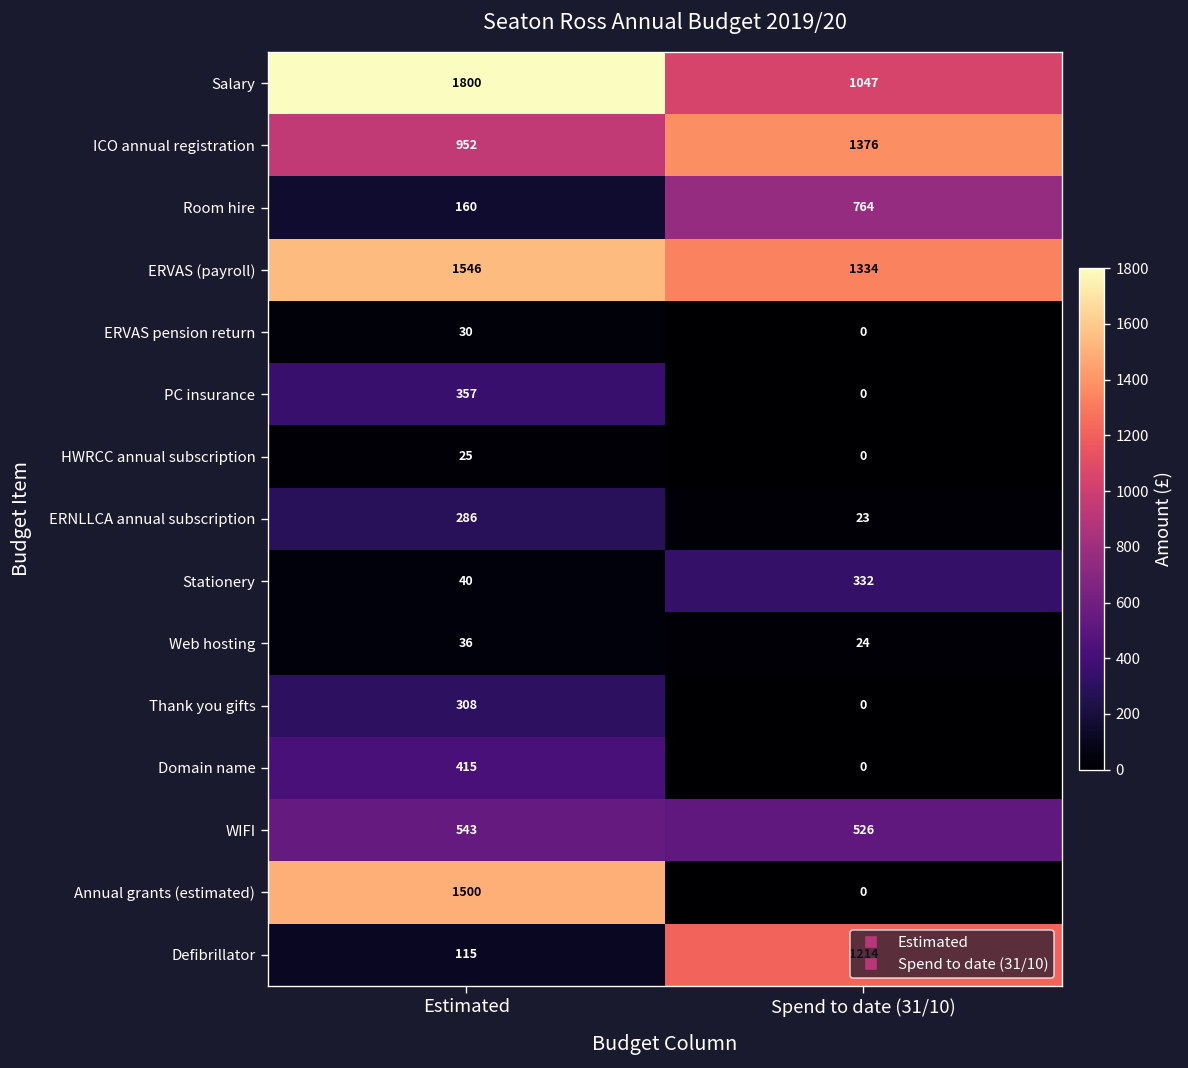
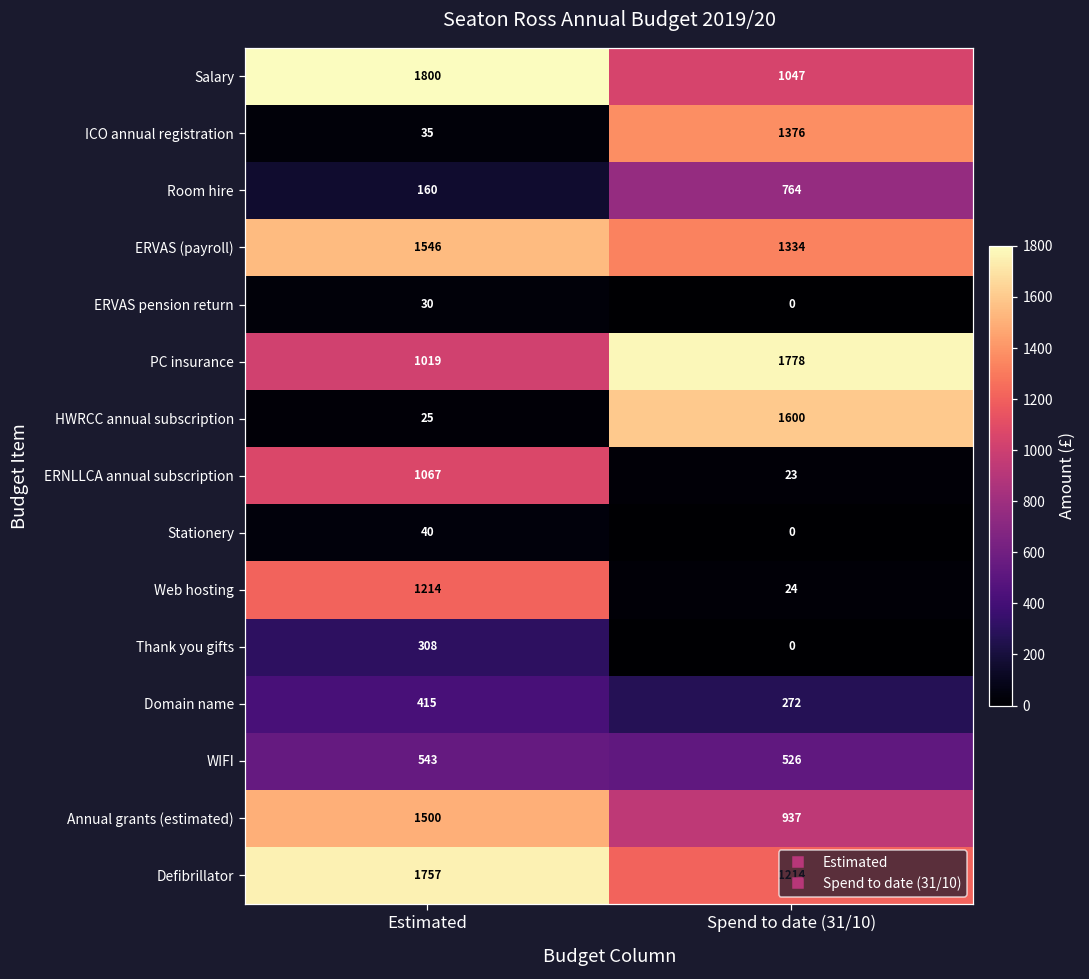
ICO annual registration, Estimated: 952 -> 35
PC insurance, Estimated: 357 -> 1019
PC insurance, Spend to date (31/10): 0 -> 1778
HWRCC annual subscription, Spend to date (31/10): 0 -> 1600
ERNLLCA annual subscription, Estimated: 286 -> 1067
Stationery, Spend to date (31/10): 332 -> 0
Web hosting, Estimated: 36 -> 1214
Domain name, Spend to date (31/10): 0 -> 272
Annual grants (estimated), Spend to date (31/10): 0 -> 937
Defibrillator, Estimated: 115 -> 1757
